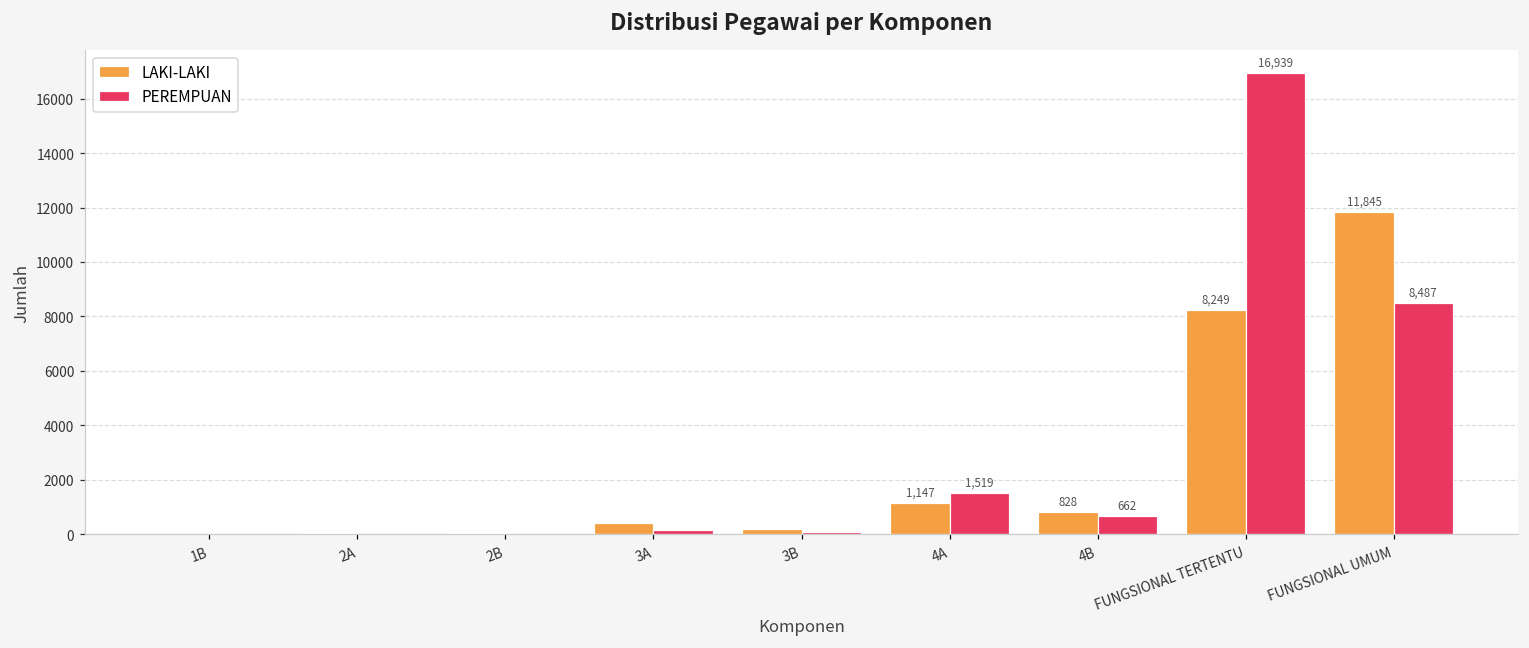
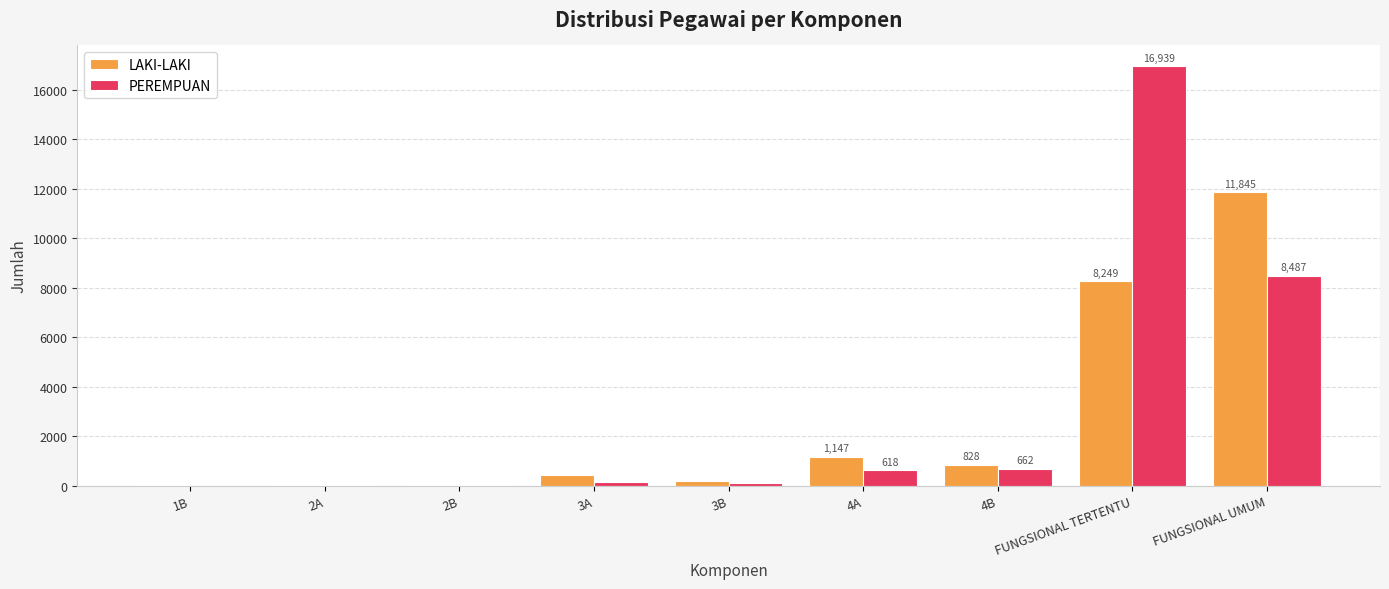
PEREMPUAN, 4A: 1,519 -> 618
